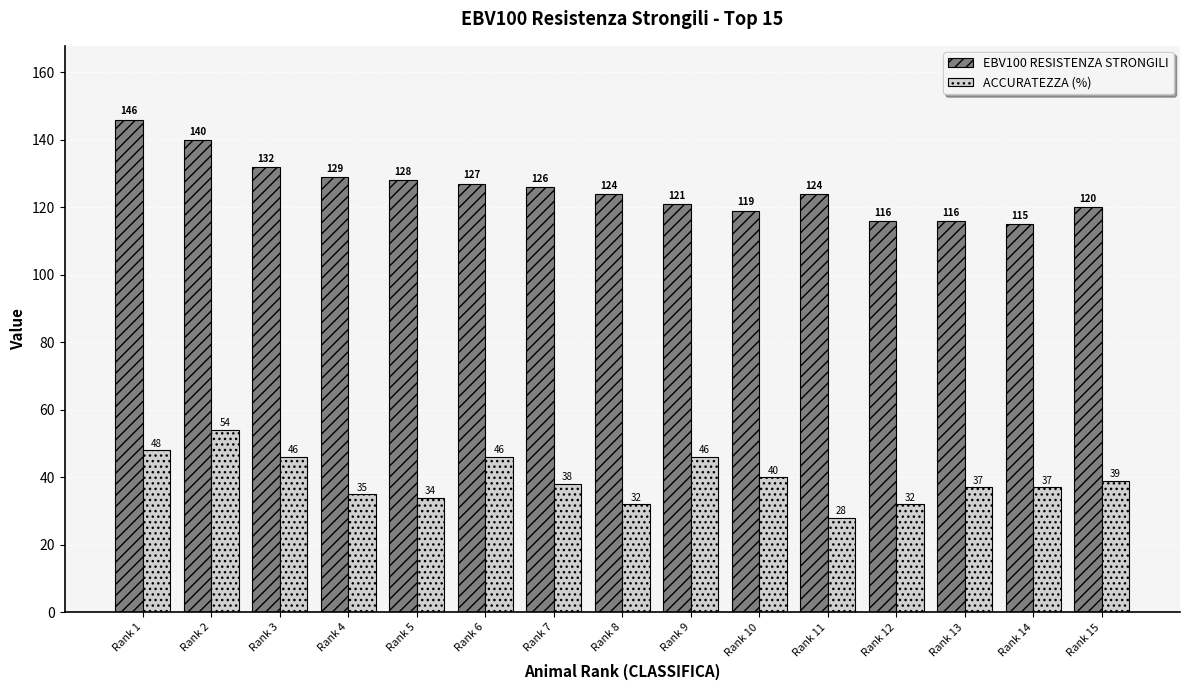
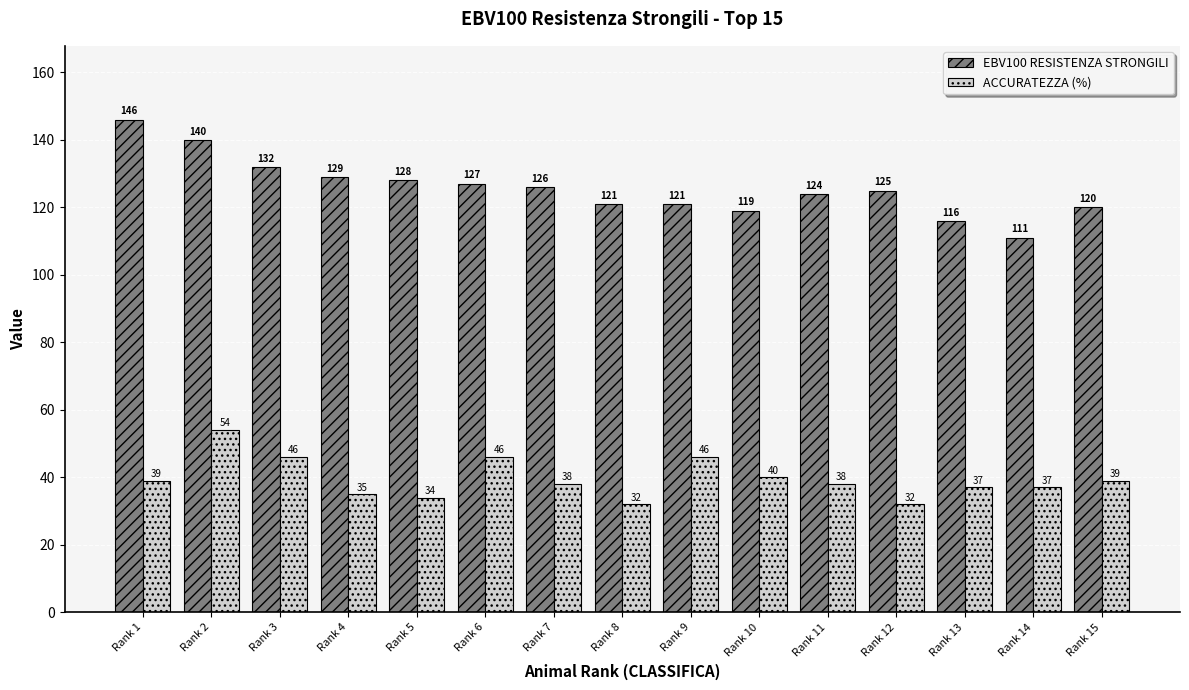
ACCURATEZZA (%), Rank 1: 48 -> 39
EBV100 RESISTENZA STRONGILI, Rank 8: 124 -> 121
ACCURATEZZA (%), Rank 11: 28 -> 38
EBV100 RESISTENZA STRONGILI, Rank 12: 116 -> 125
EBV100 RESISTENZA STRONGILI, Rank 14: 115 -> 111
